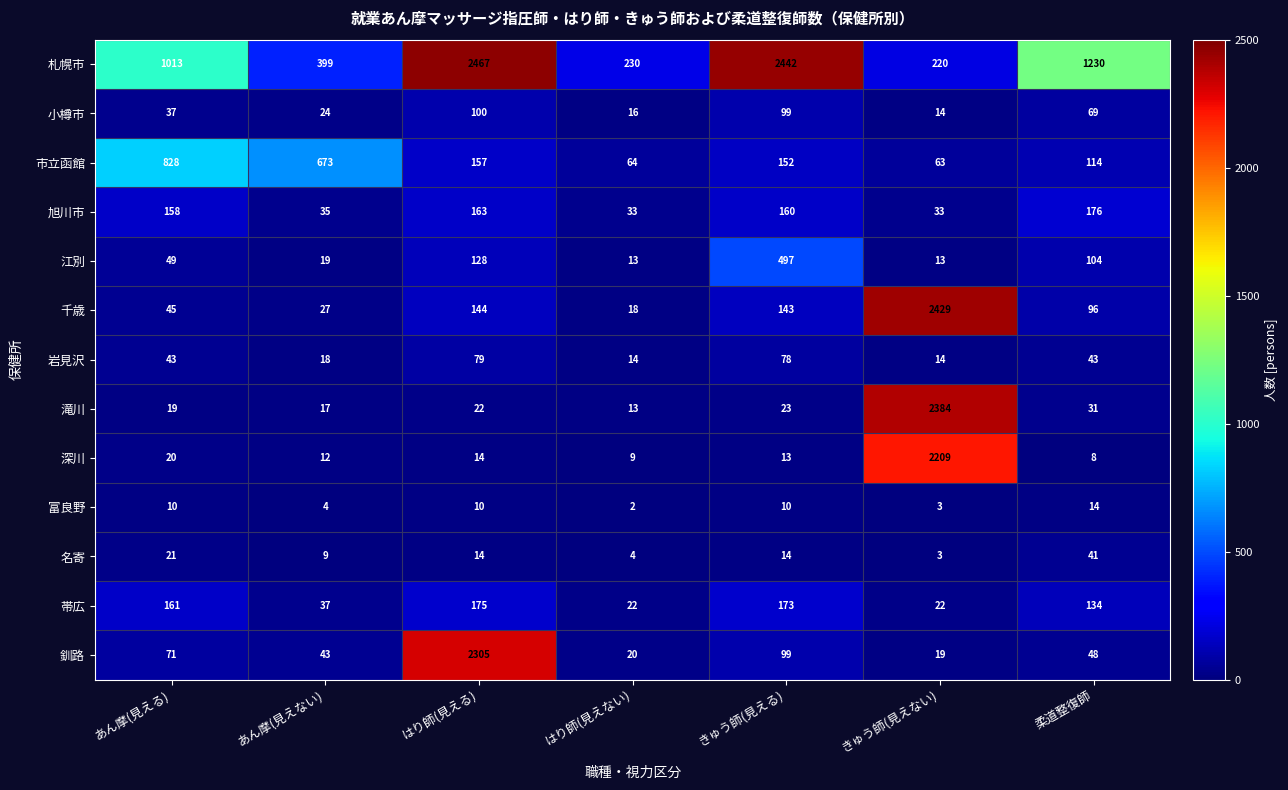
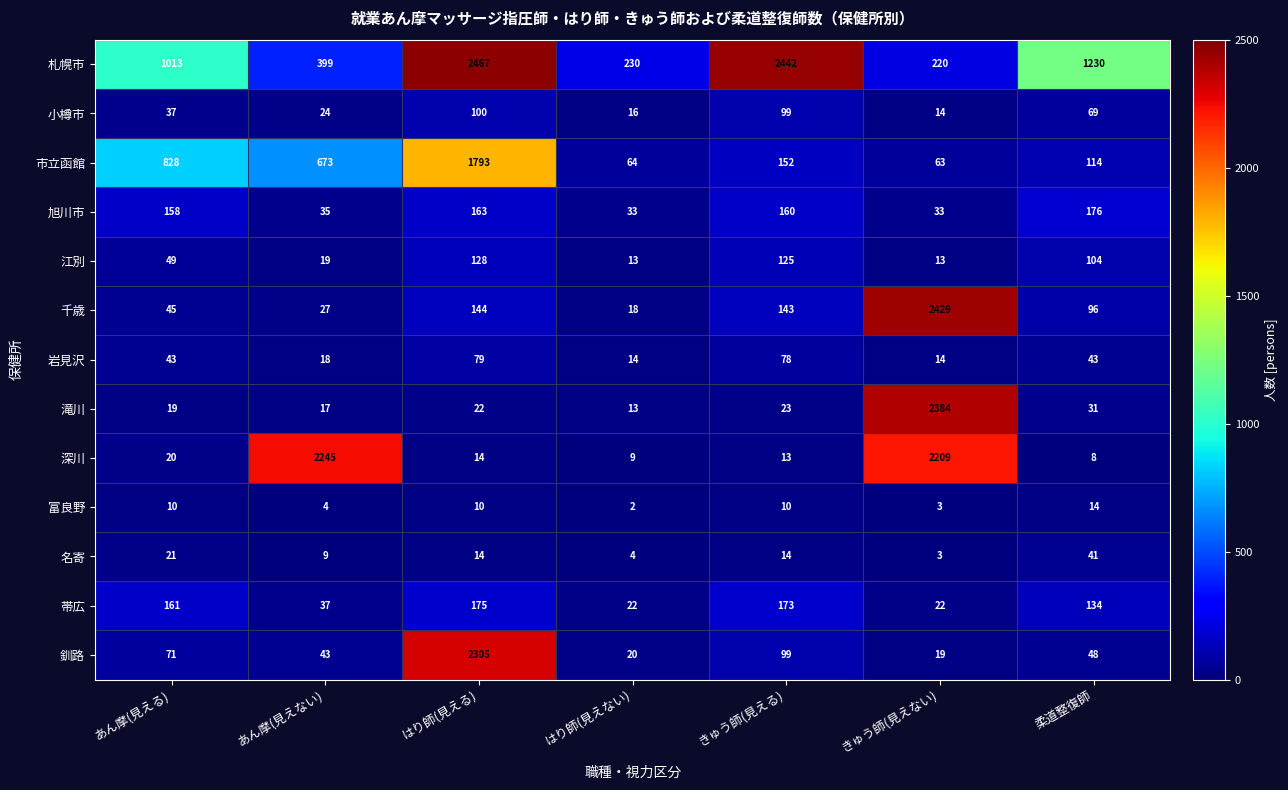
市立函館, はり師(見える): 157 -> 1793
江別, きゅう師(見える): 497 -> 125
深川, あん摩(見えない): 12 -> 2245
